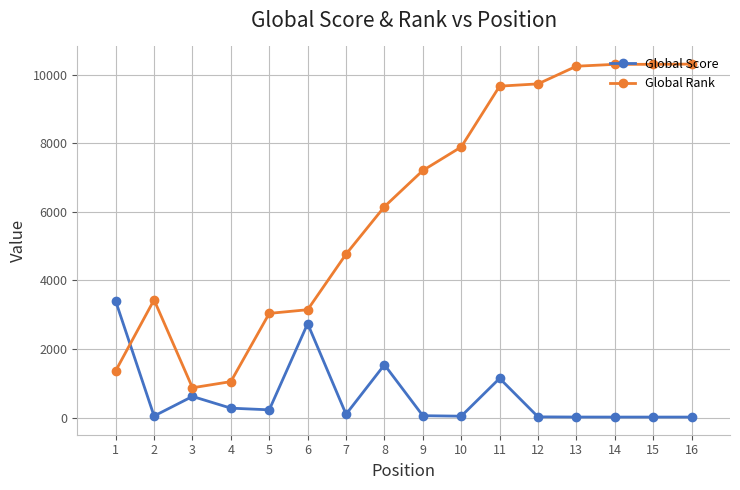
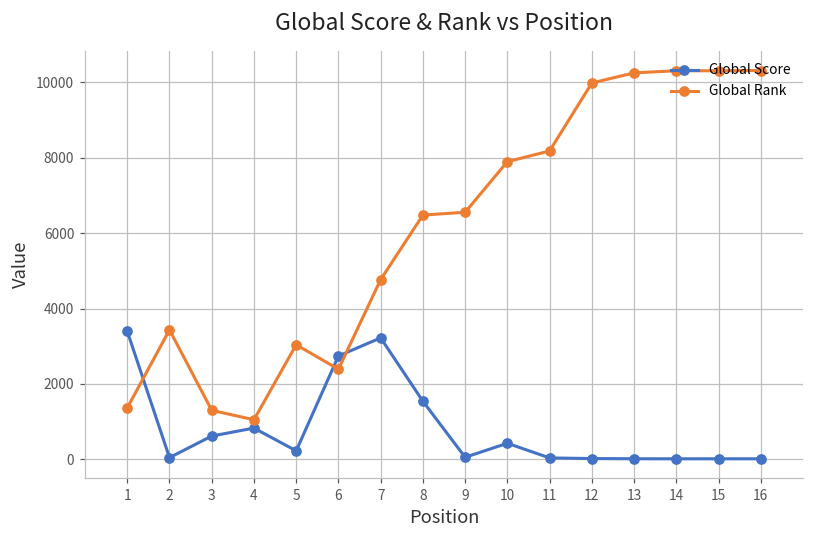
Global Rank, 3: 900 -> 1300
Global Score, 4: 300 -> 800
Global Rank, 6: 3100 -> 2400
Global Score, 7: 100 -> 3200
Global Rank, 8: 6200 -> 6500
Global Rank, 9: 7200 -> 6600
Global Score, 10: 0 -> 400
Global Score, 11: 1100 -> 0
Global Rank, 11: 9700 -> 8200
Global Rank, 12: 9700 -> 10000
